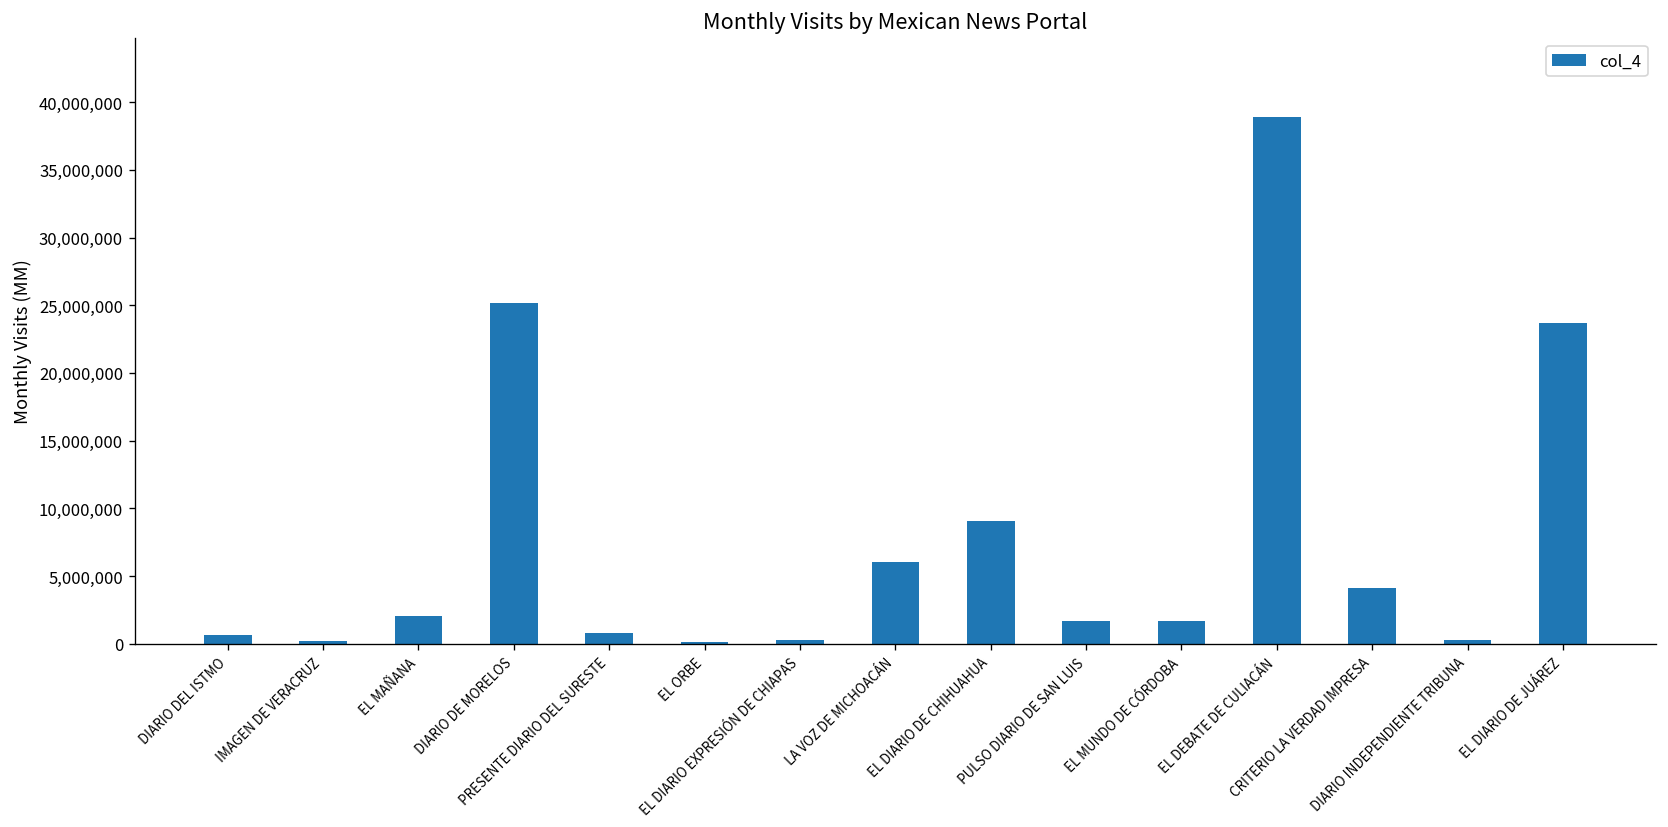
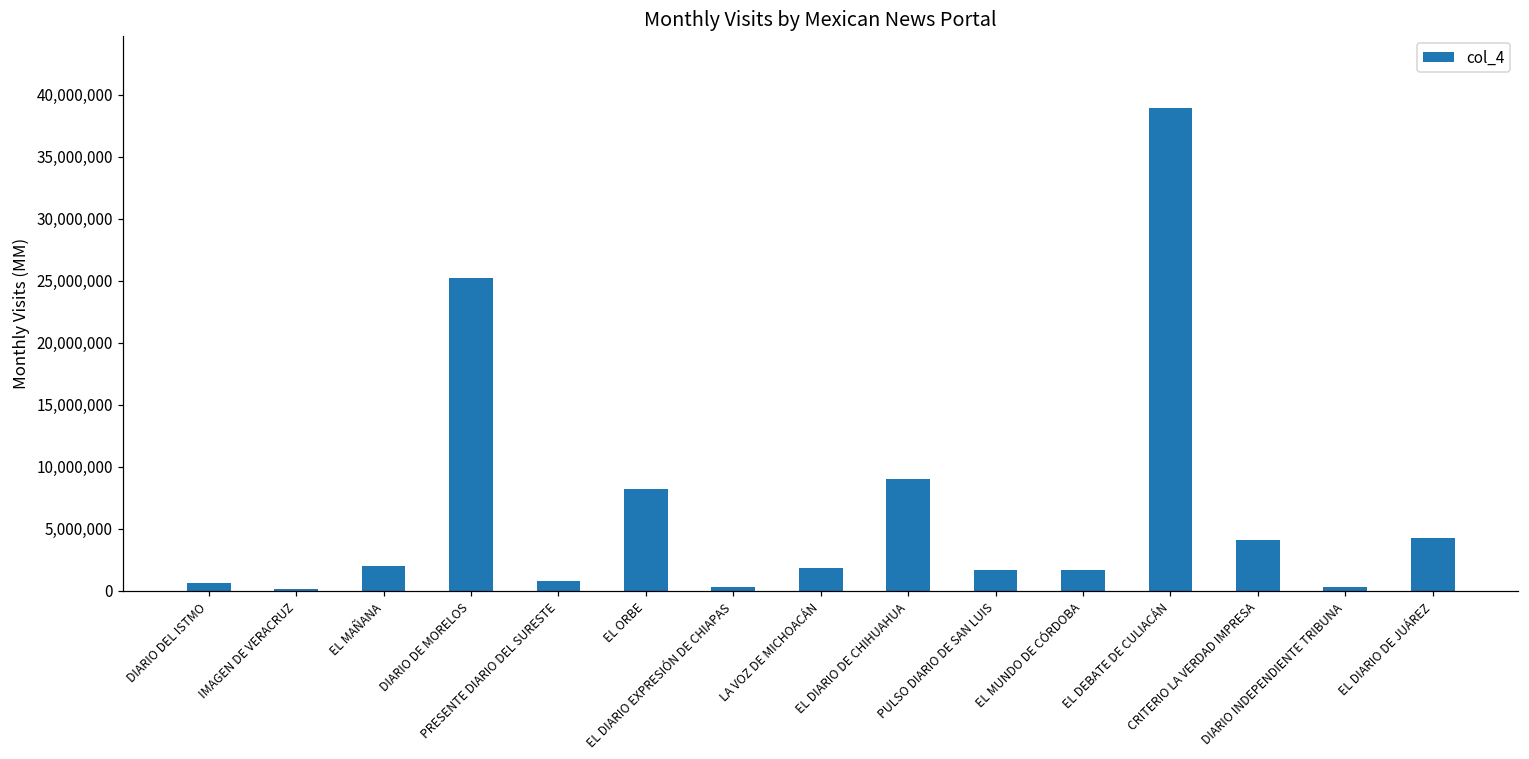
EL ORBE: 200,000 -> 8,300,000
LA VOZ DE MICHOACÁN: 6,000,000 -> 1,900,000
EL DIARIO DE JUÁREZ: 23,700,000 -> 4,300,000
